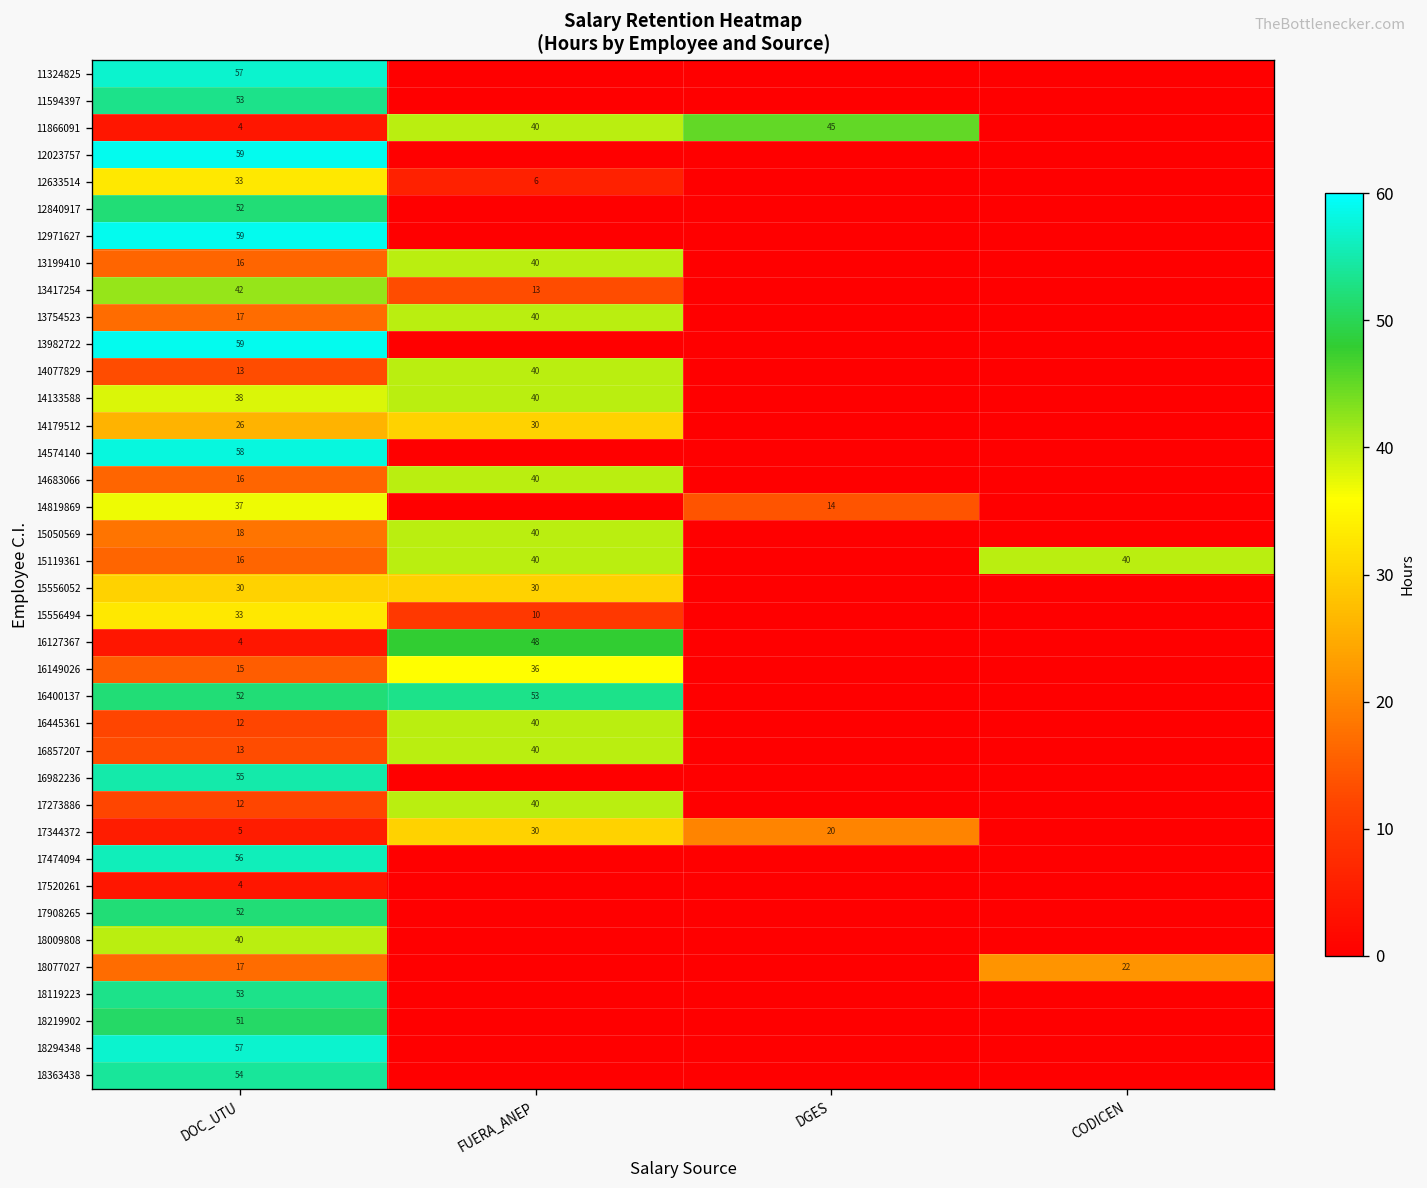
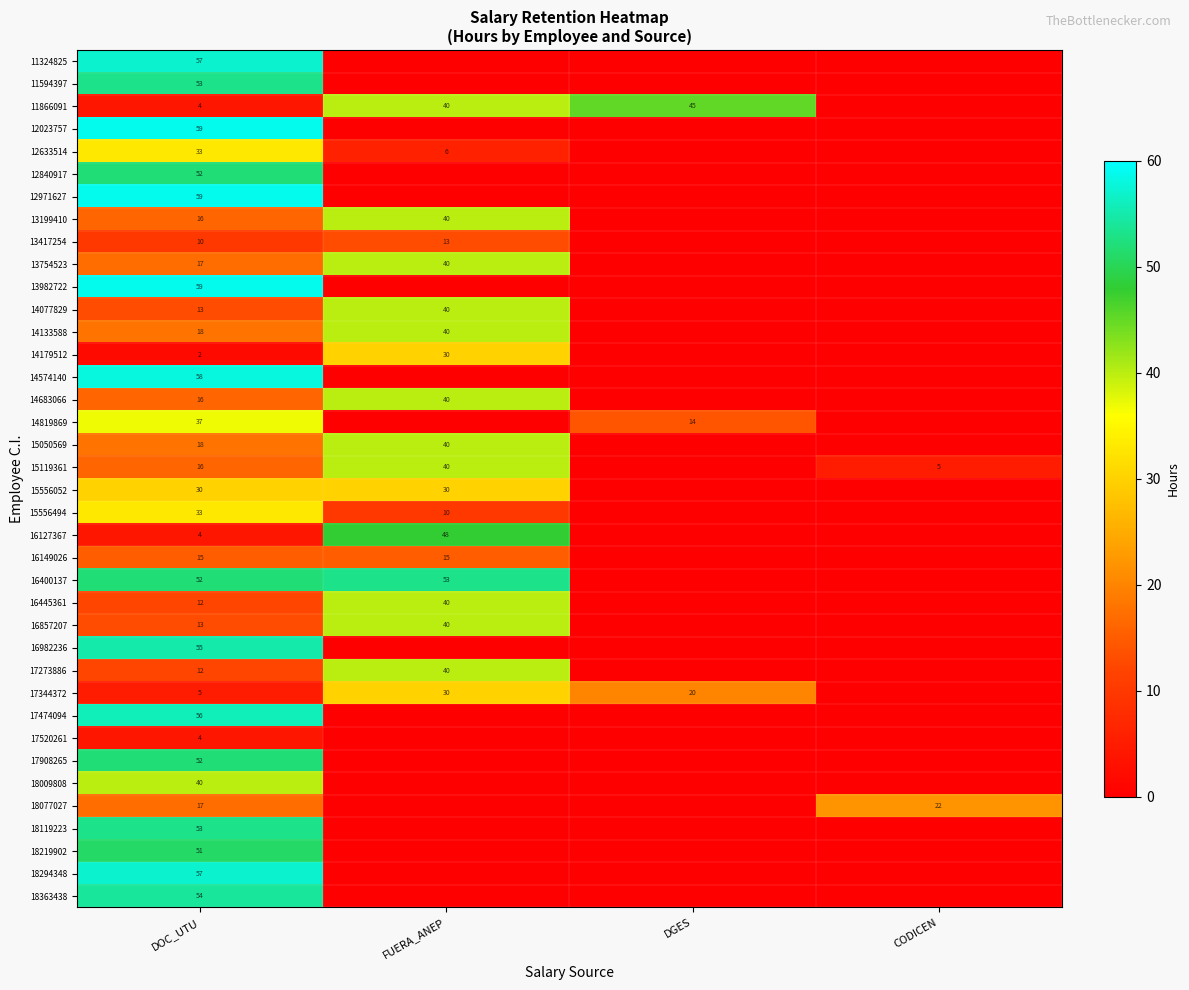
13417254, DOC_UTU: 42 -> 10
14133588, DOC_UTU: 38 -> 18
14179512, DOC_UTU: 26 -> 2
15119361, CODICEN: 40 -> 5
16149026, FUERA_ANEP: 36 -> 15
